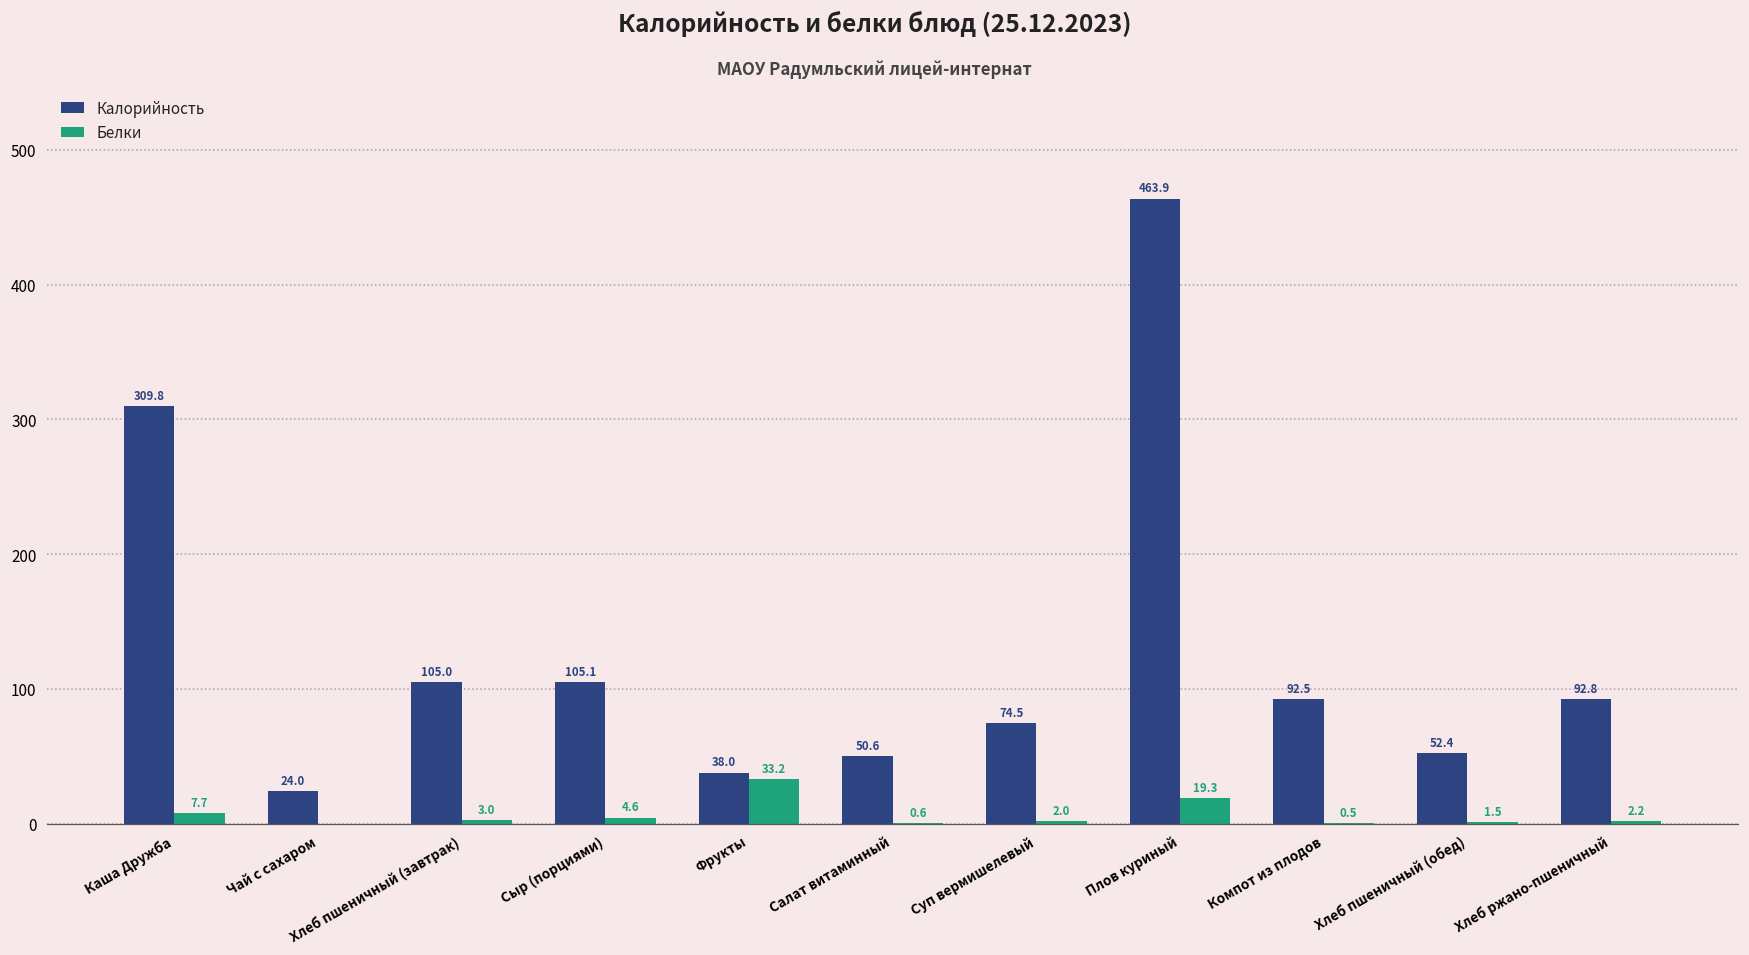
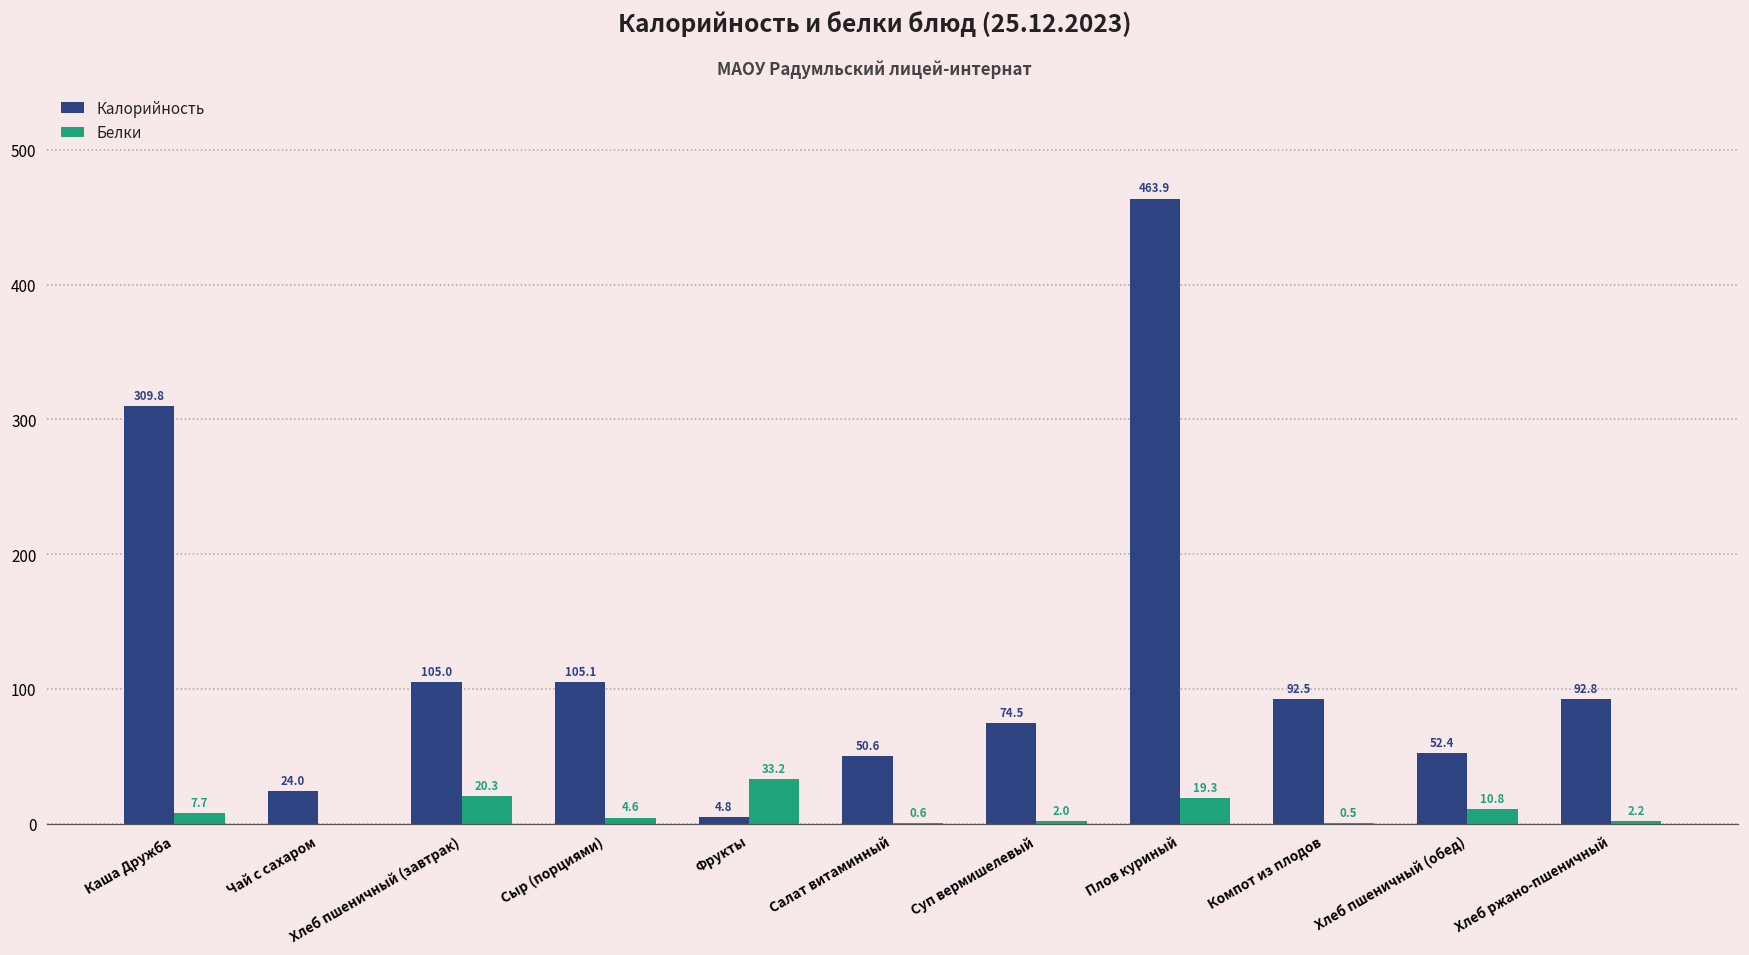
Белки, Хлеб пшеничный (завтрак): 3.0 -> 20.3
Калорийность, Фрукты: 38.0 -> 4.8
Белки, Хлеб пшеничный (обед): 1.5 -> 10.8
